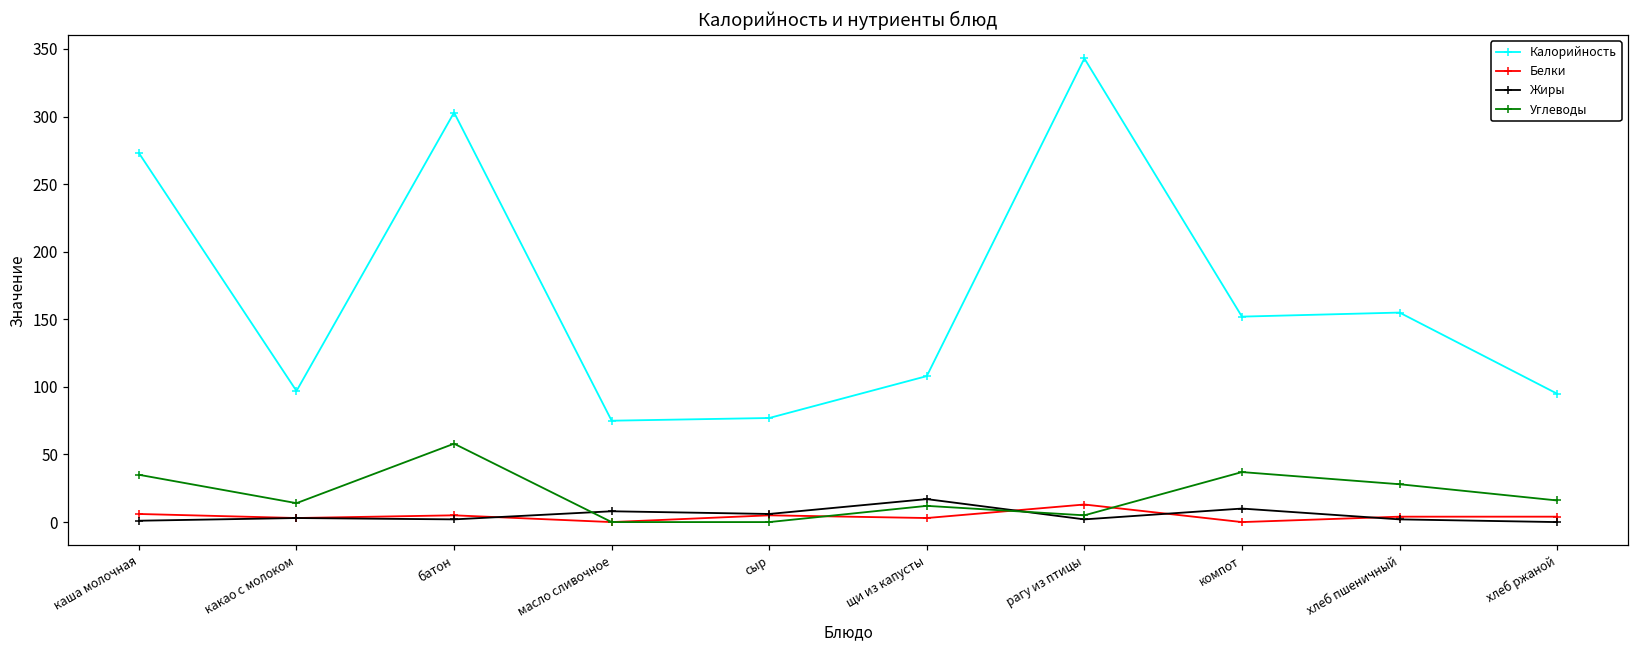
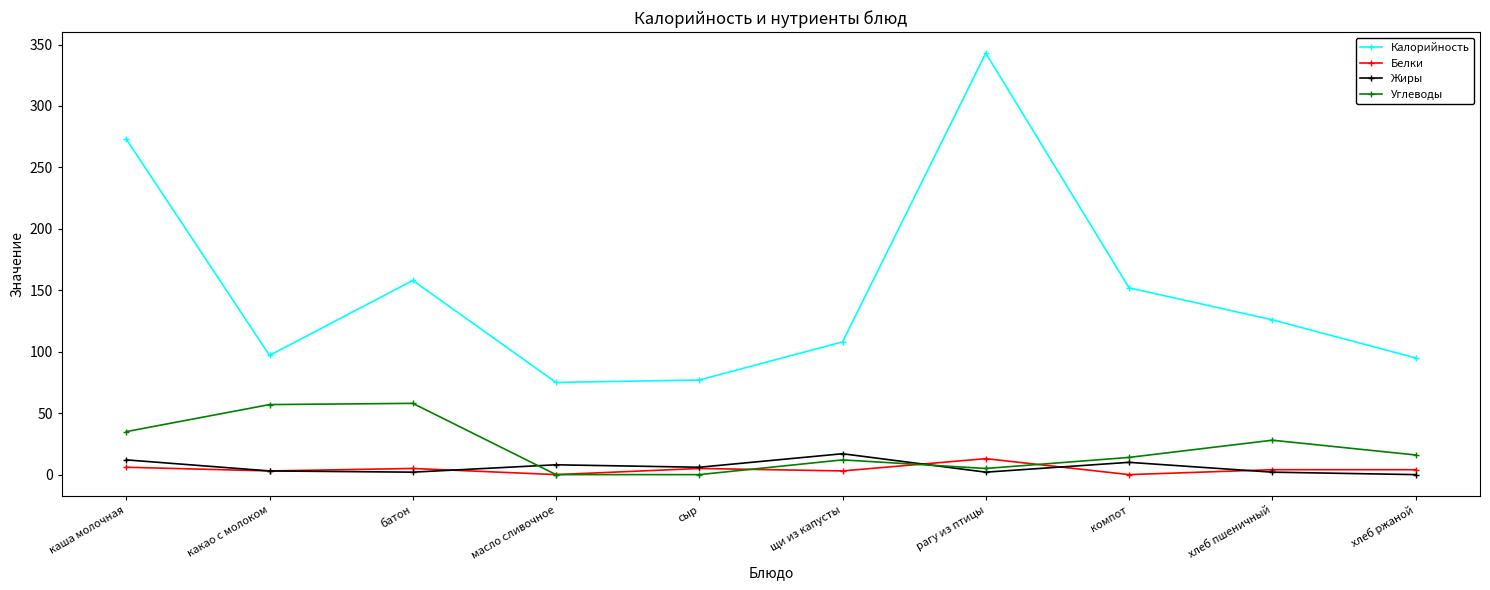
Жиры, каша молочная: 1 -> 12
Углеводы, какао с молоком: 14 -> 57
Калорийность, батон: 303 -> 158
Углеводы, компот: 37 -> 14
Калорийность, хлеб пшеничный: 155 -> 126
